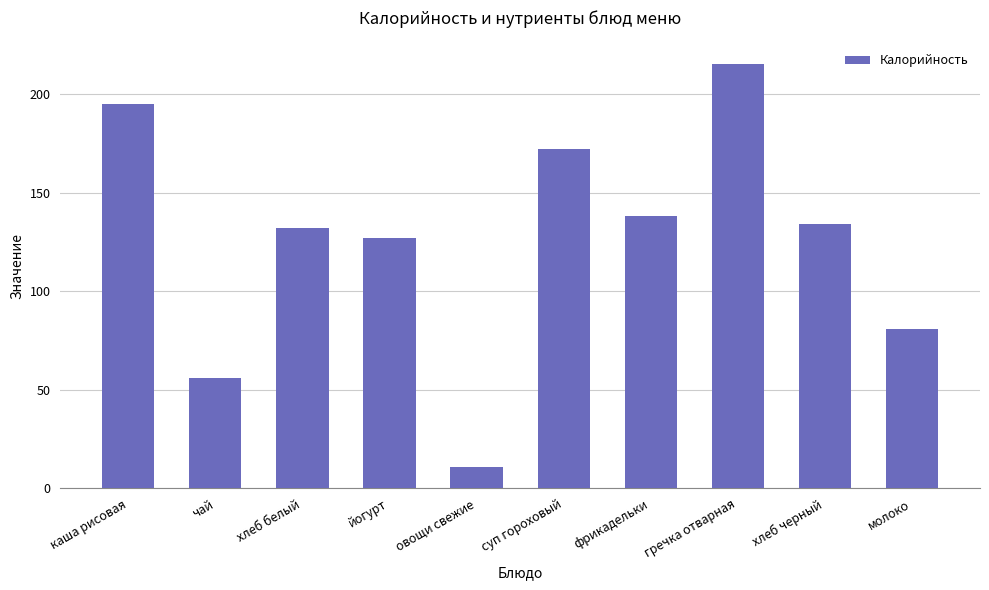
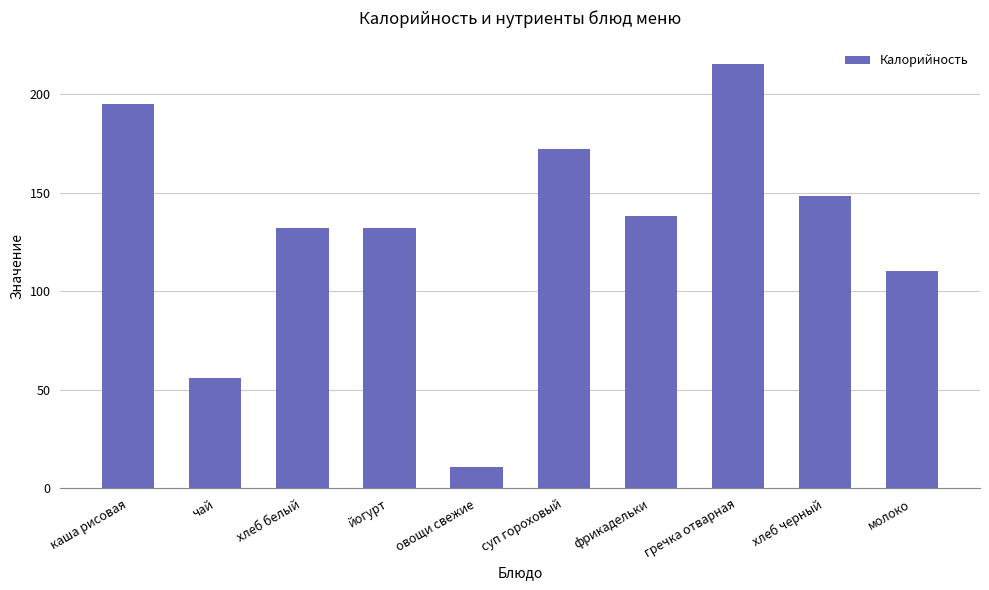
йогурт: 127 -> 132
хлеб черный: 134 -> 148
молоко: 81 -> 110
